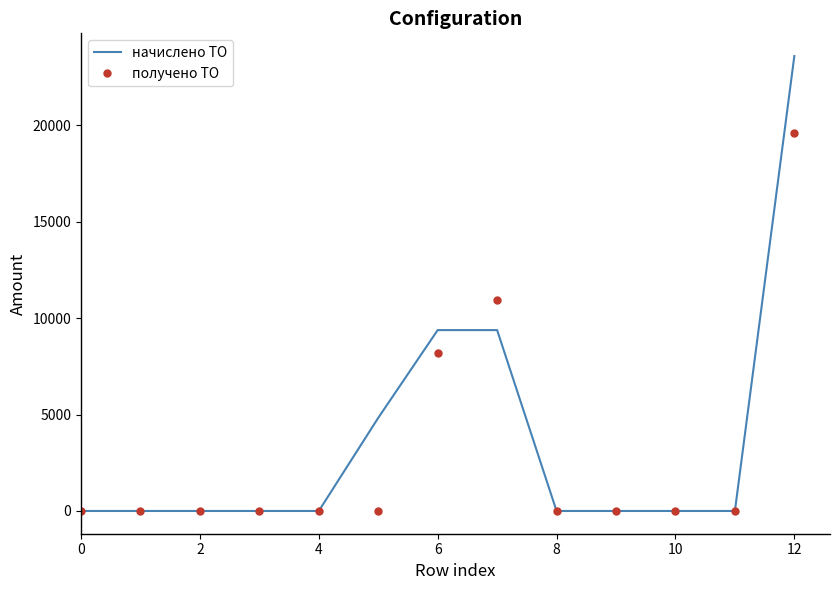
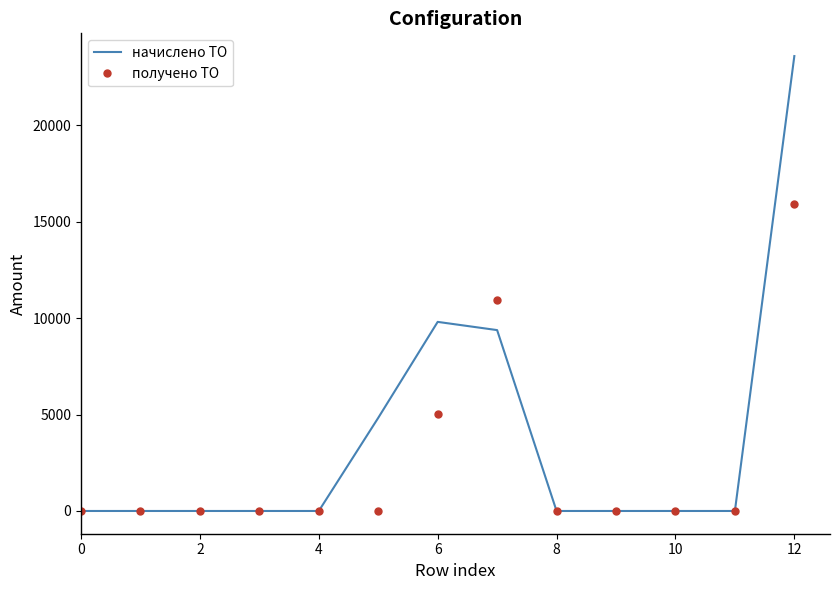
начислено ТО, 6: 9400 -> 9800
получено ТО, 6: 8200 -> 5000
получено ТО, 12: 19600 -> 15900
